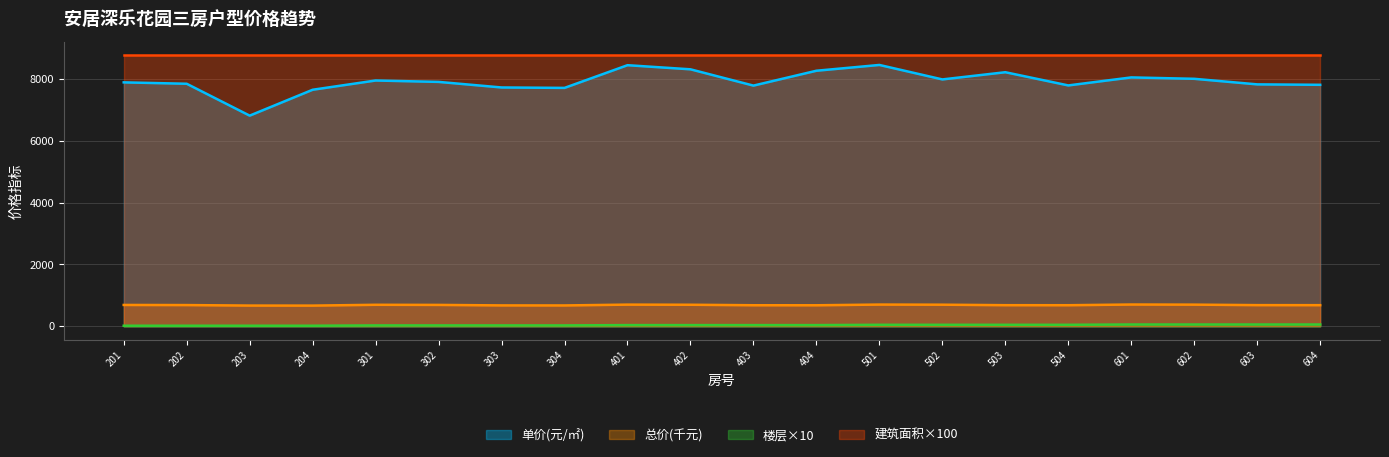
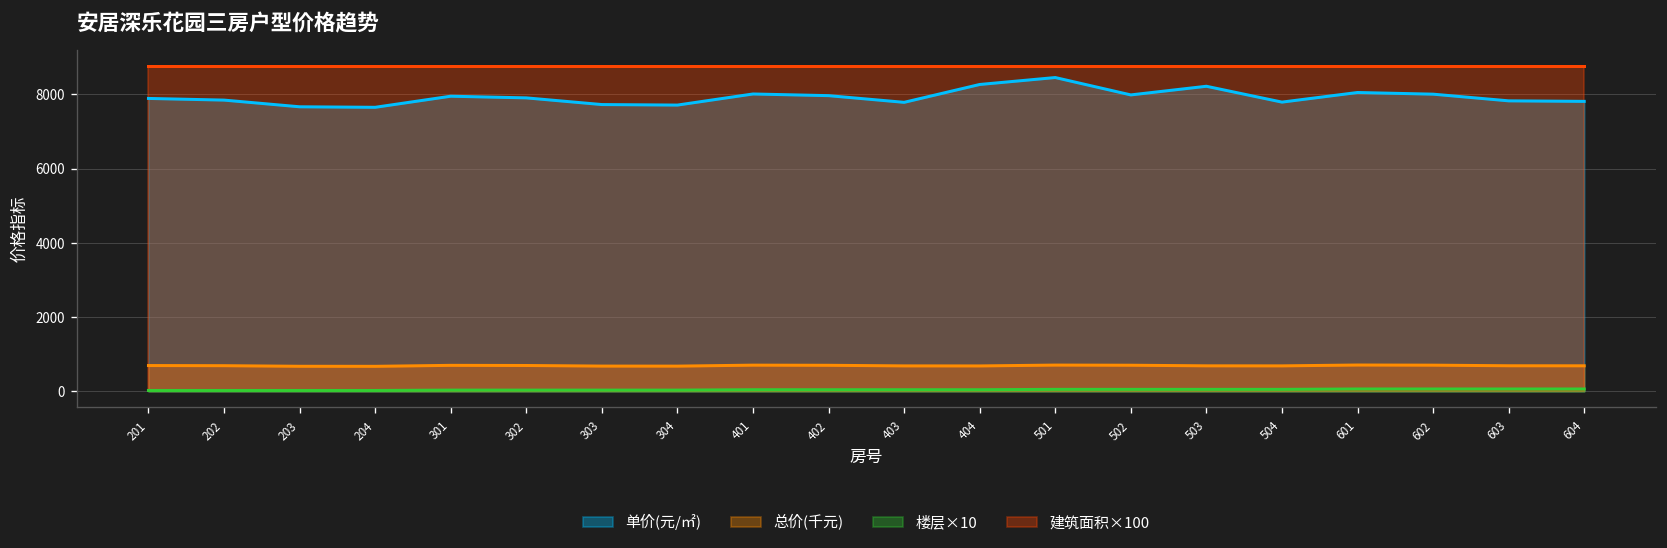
单价(元/㎡), 203: 6800 -> 7700
单价(元/㎡), 401: 8400 -> 8000
单价(元/㎡), 402: 8300 -> 8000
